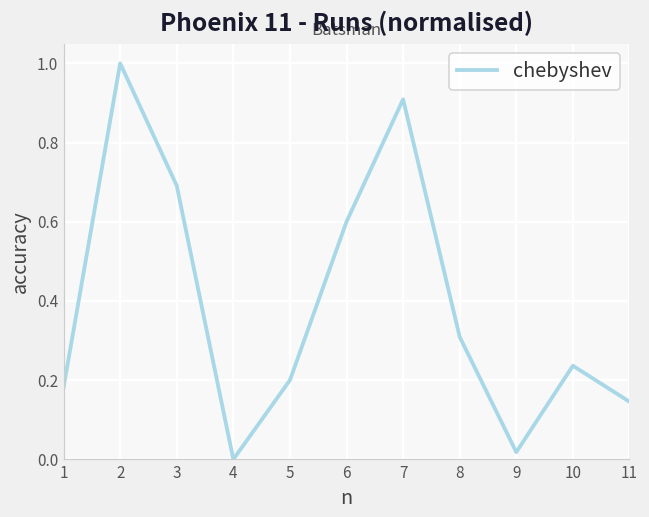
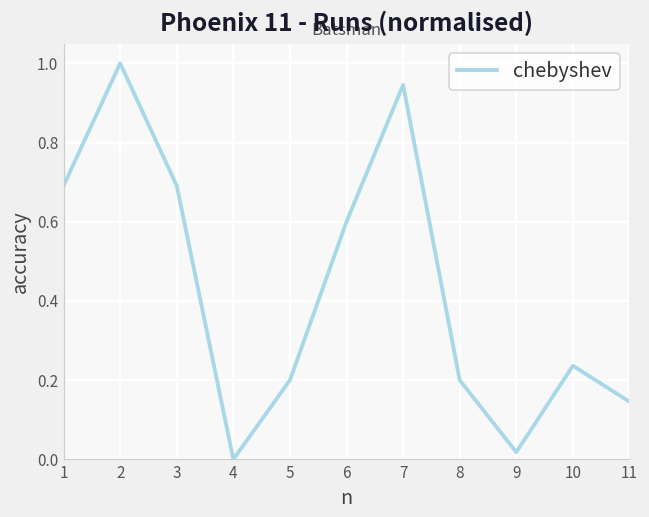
1: 0.18 -> 0.69
7: 0.91 -> 0.95
8: 0.31 -> 0.20
